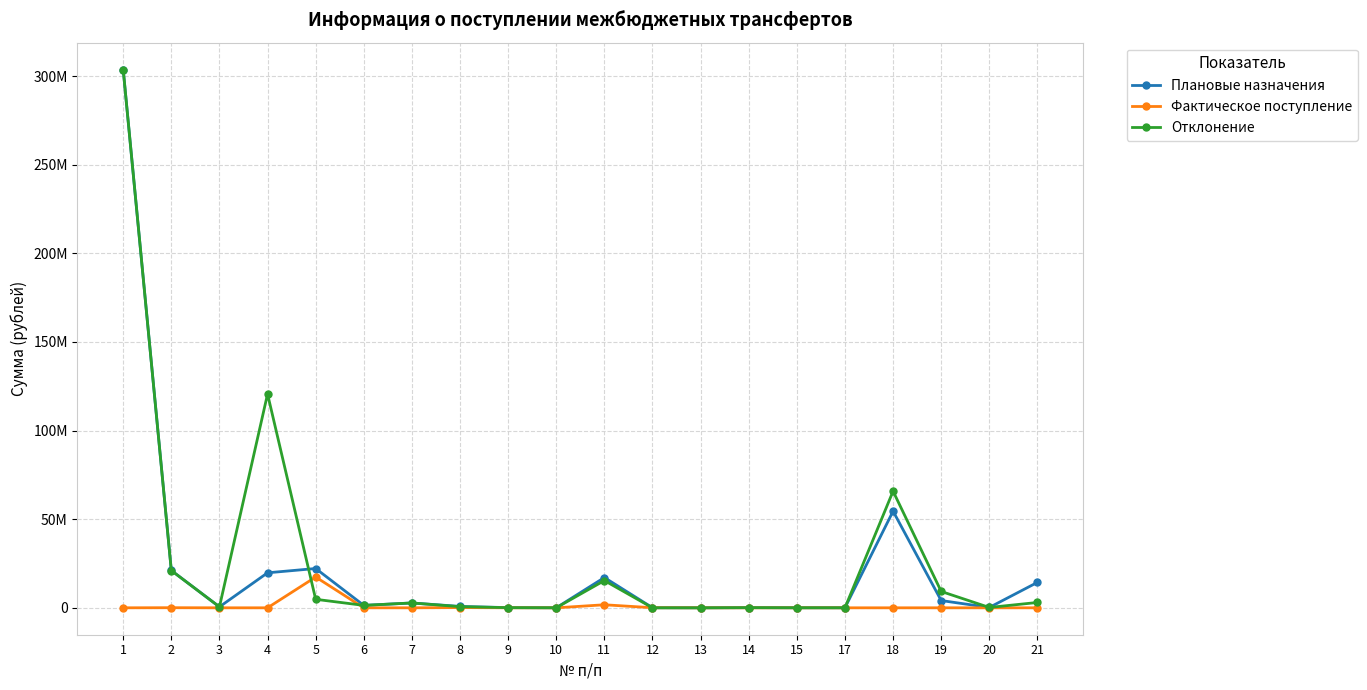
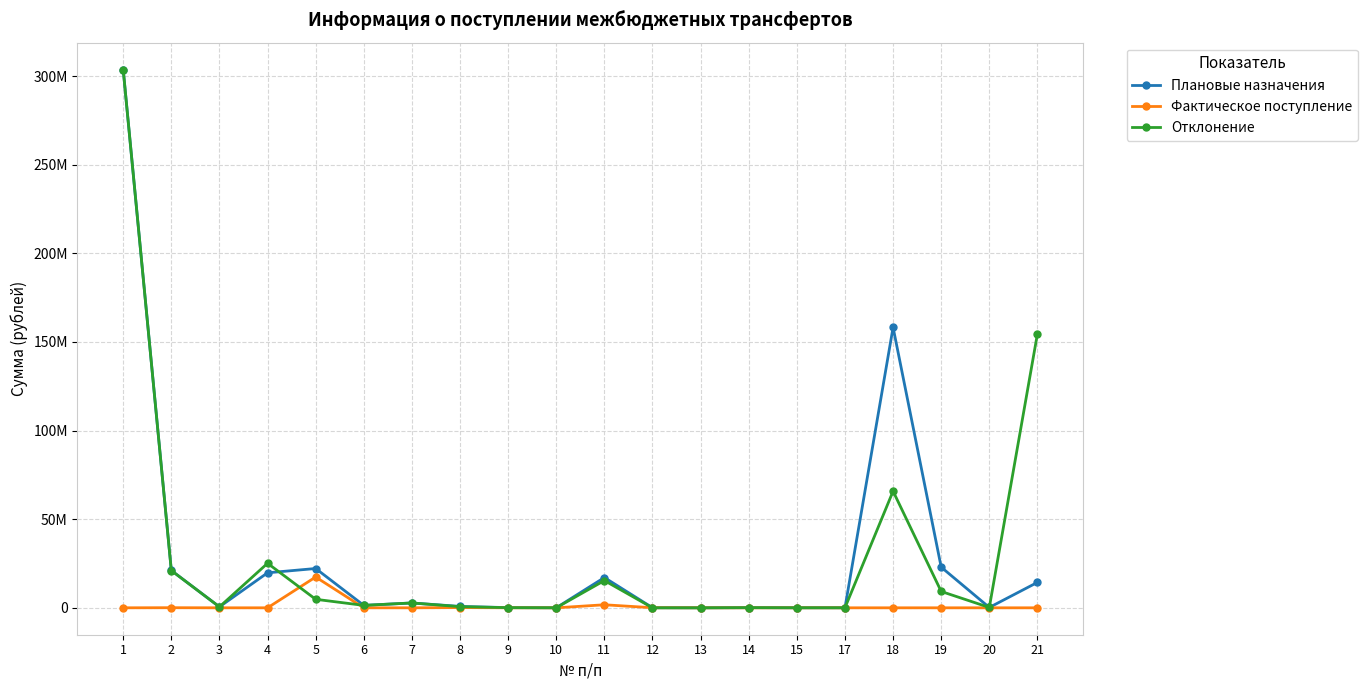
Отклонение, 4: 121000000 -> 25000000
Плановые назначения, 18: 55000000 -> 158000000
Плановые назначения, 19: 4000000 -> 23000000
Отклонение, 21: 3000000 -> 155000000
